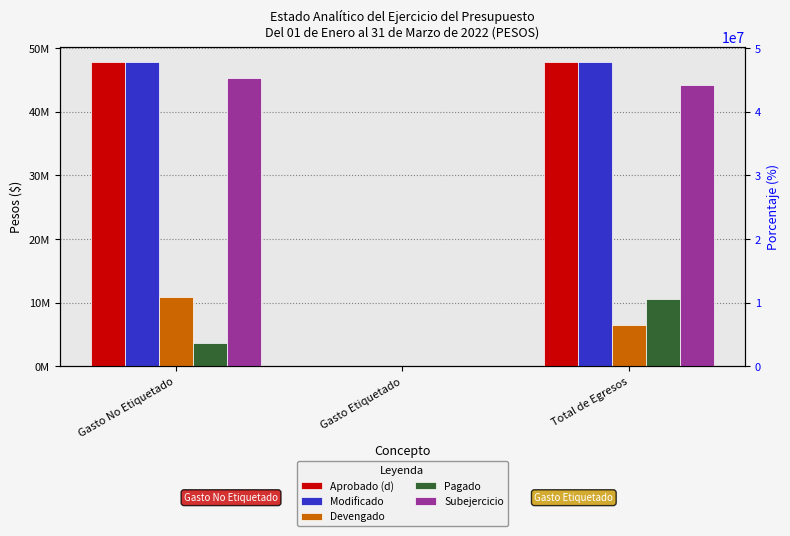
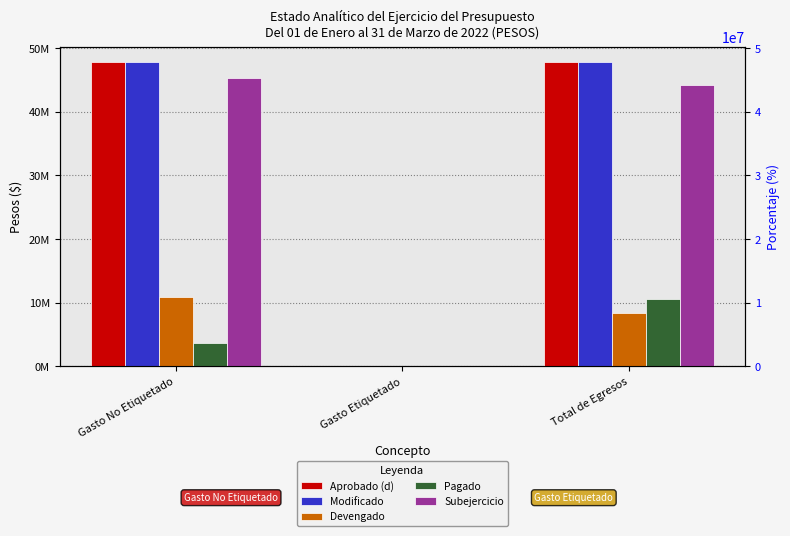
Devengado, Total de Egresos: 6000000 -> 8000000
